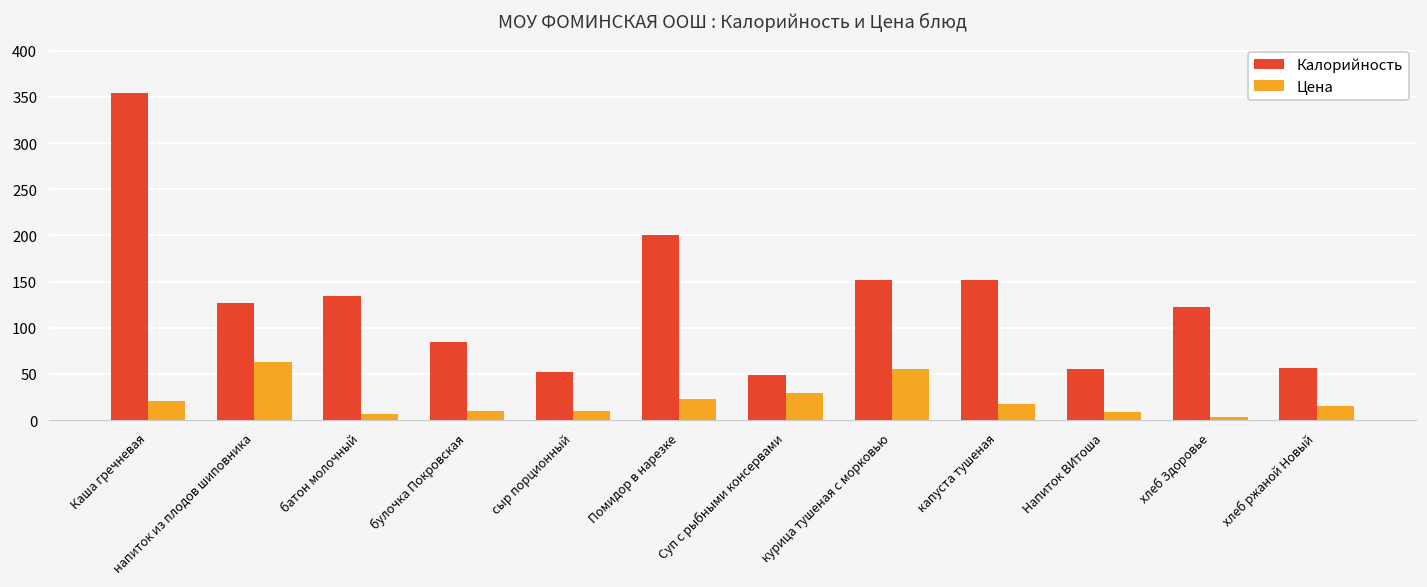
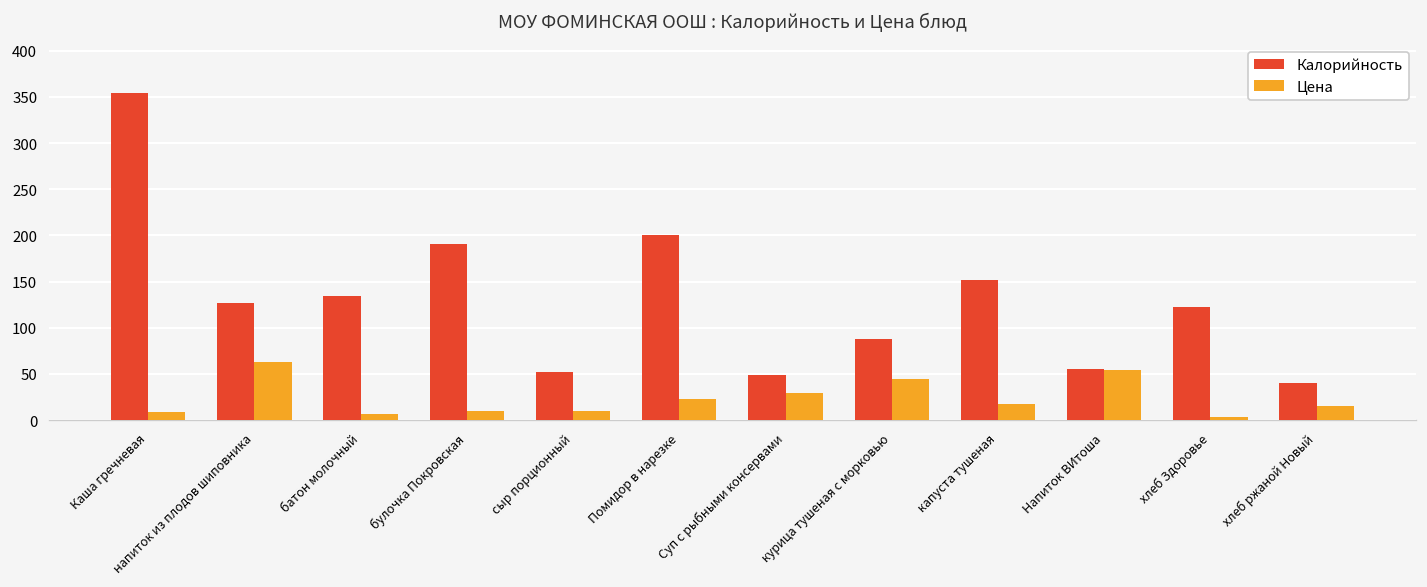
Цена, Каша гречневая: 20 -> 10
Калорийность, булочка Покровская: 90 -> 190
Калорийность, курица тушеная с морковью: 150 -> 90
Цена, курица тушеная с морковью: 60 -> 40
Цена, Напиток ВИтоша: 10 -> 50
Калорийность, хлеб ржаной Новый: 60 -> 40
